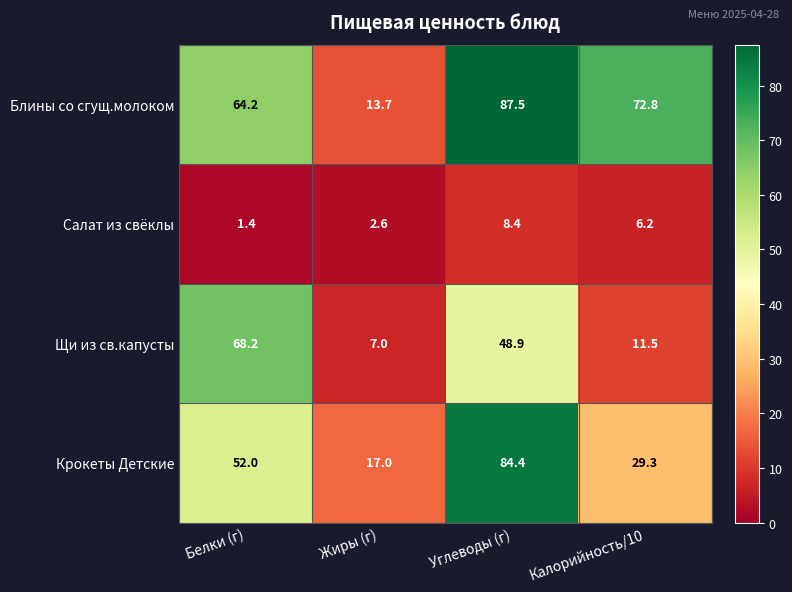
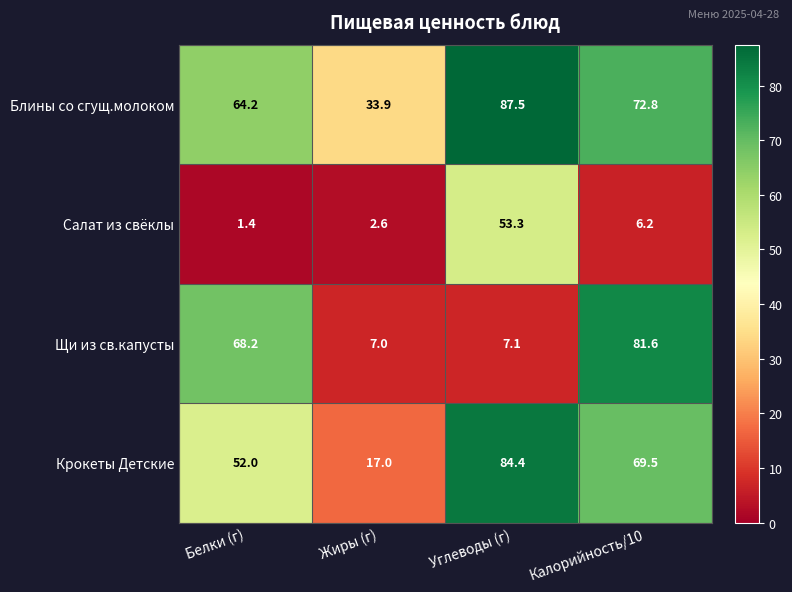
Блины со сгущ.молоком, Жиры (г): 13.7 -> 33.9
Салат из свёклы, Углеводы (г): 8.4 -> 53.3
Щи из св.капусты, Углеводы (г): 48.9 -> 7.1
Щи из св.капусты, Калорийность/10: 11.5 -> 81.6
Крокеты Детские, Калорийность/10: 29.3 -> 69.5
